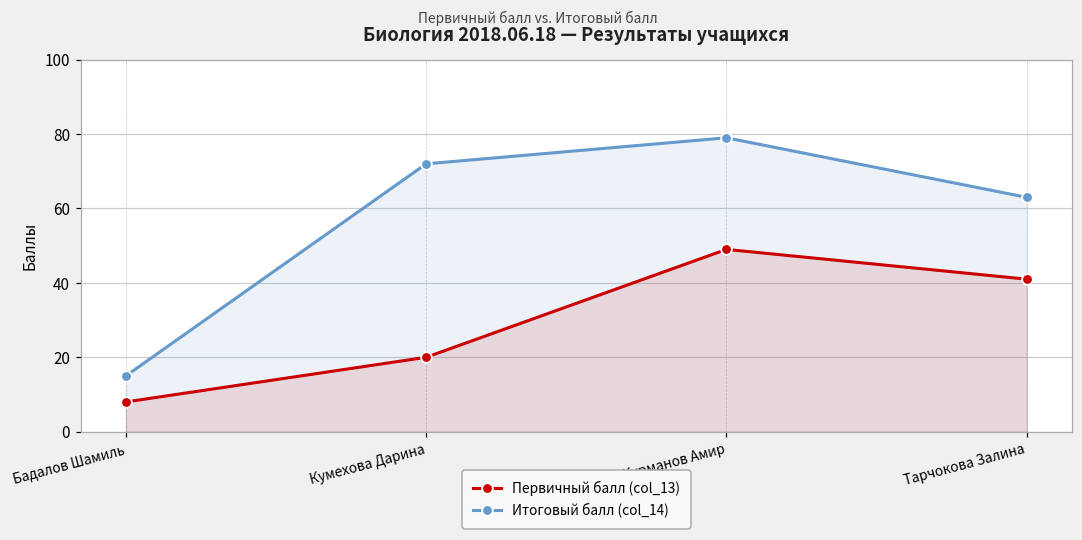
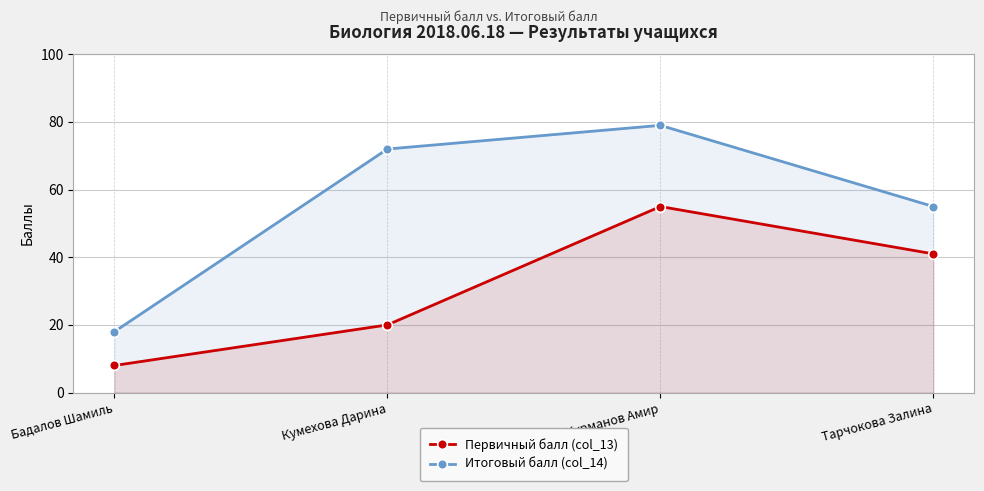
Итоговый балл (col_14), Бадалов Шамиль: 15 -> 18
Первичный балл (col_13), Курманов Амир: 49 -> 55
Итоговый балл (col_14), Тарчокова Залина: 63 -> 55
